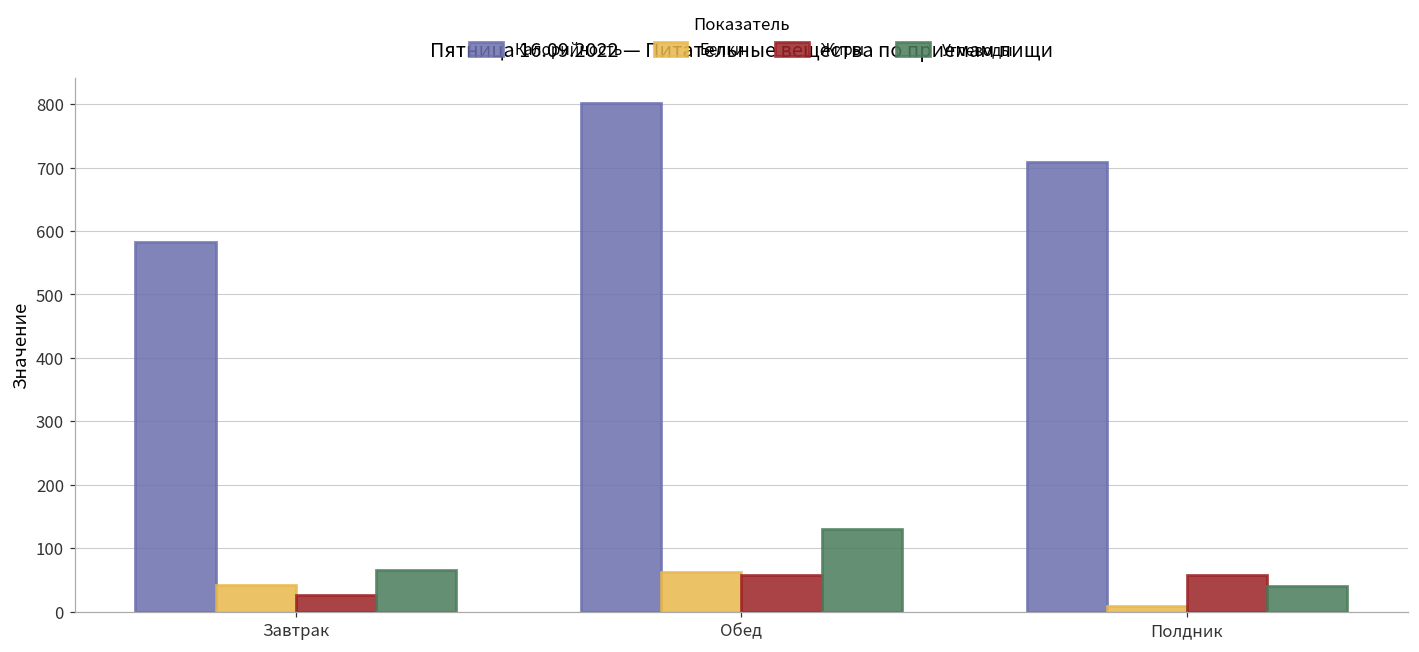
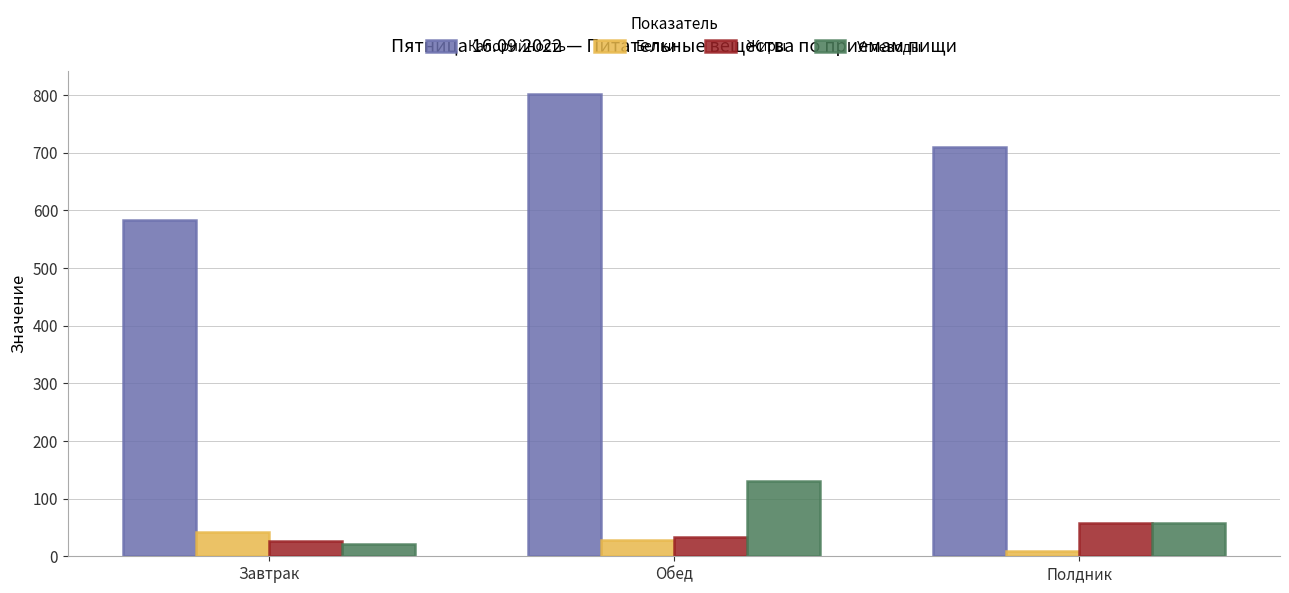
Углеводы, Завтрак: 70 -> 20
Белки, Обед: 60 -> 30
Жиры, Обед: 60 -> 30
Углеводы, Полдник: 40 -> 60
